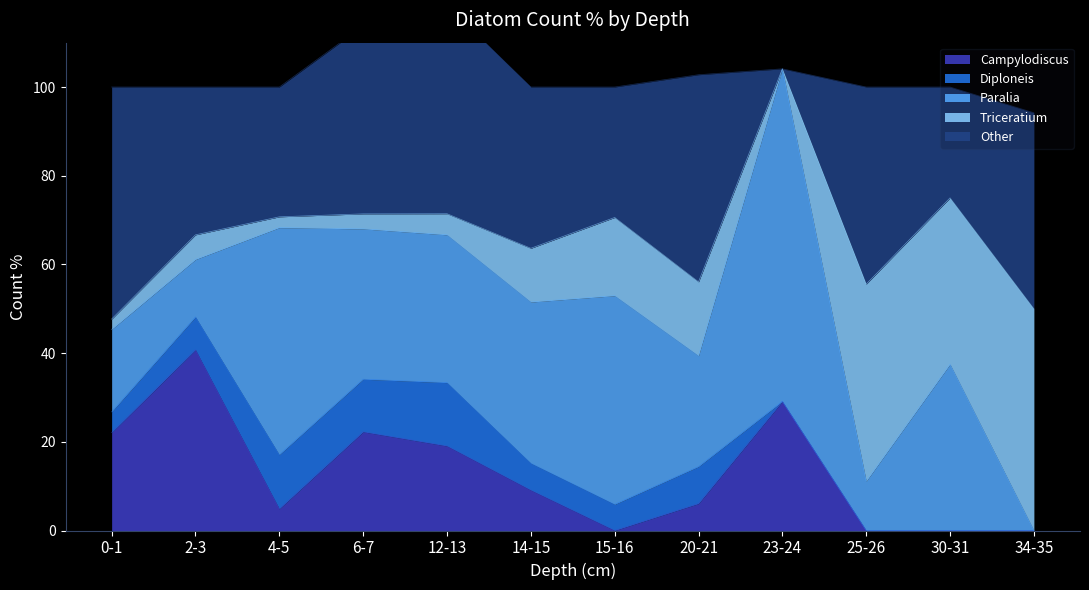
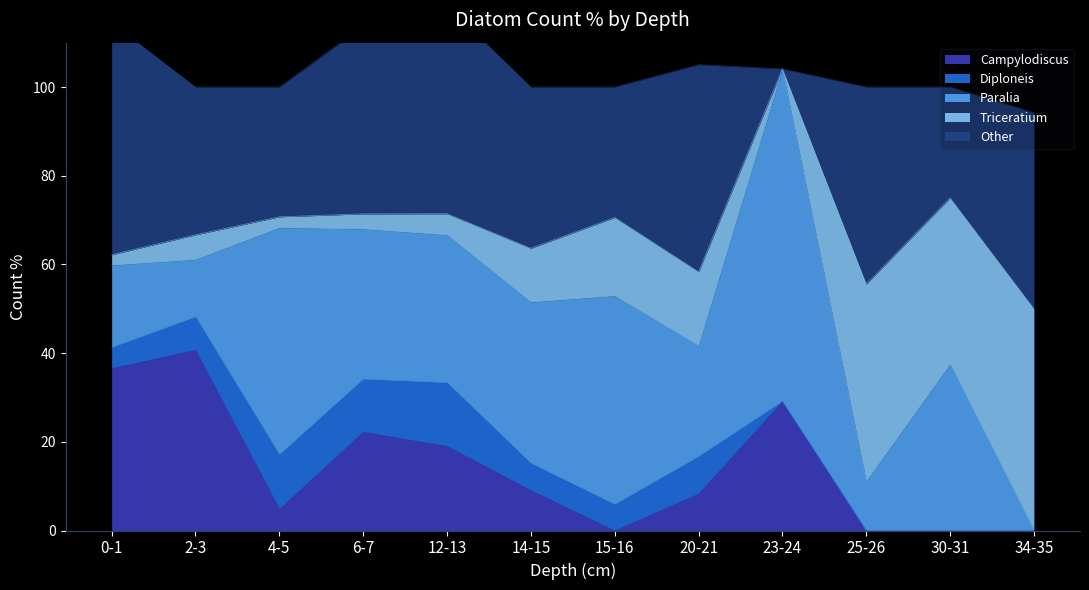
Campylodiscus, 0-1: 22 -> 37
Campylodiscus, 20-21: 6 -> 8
